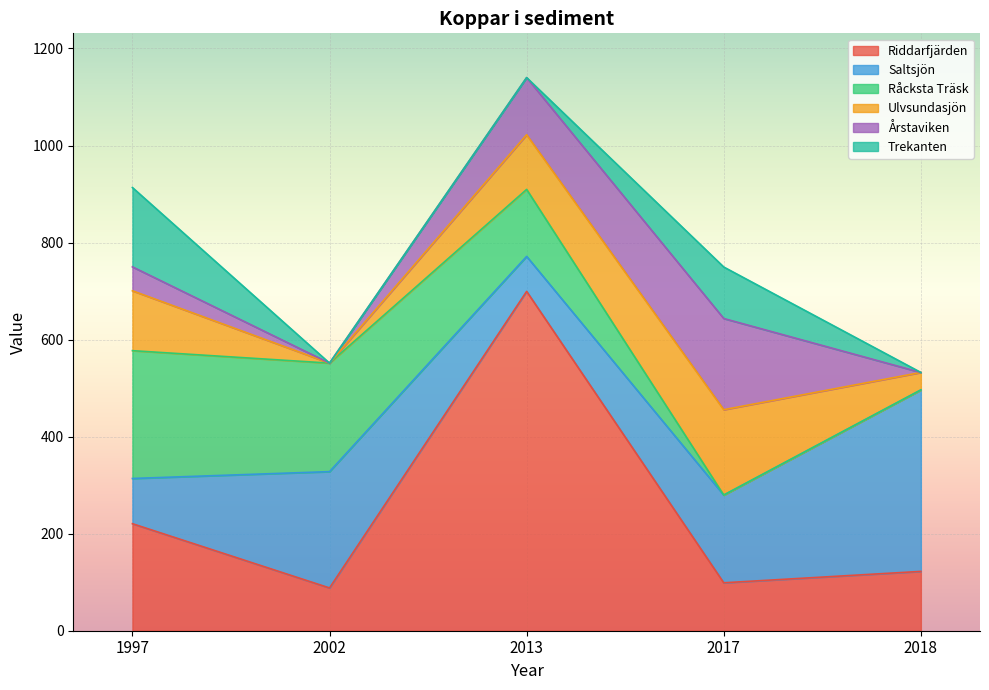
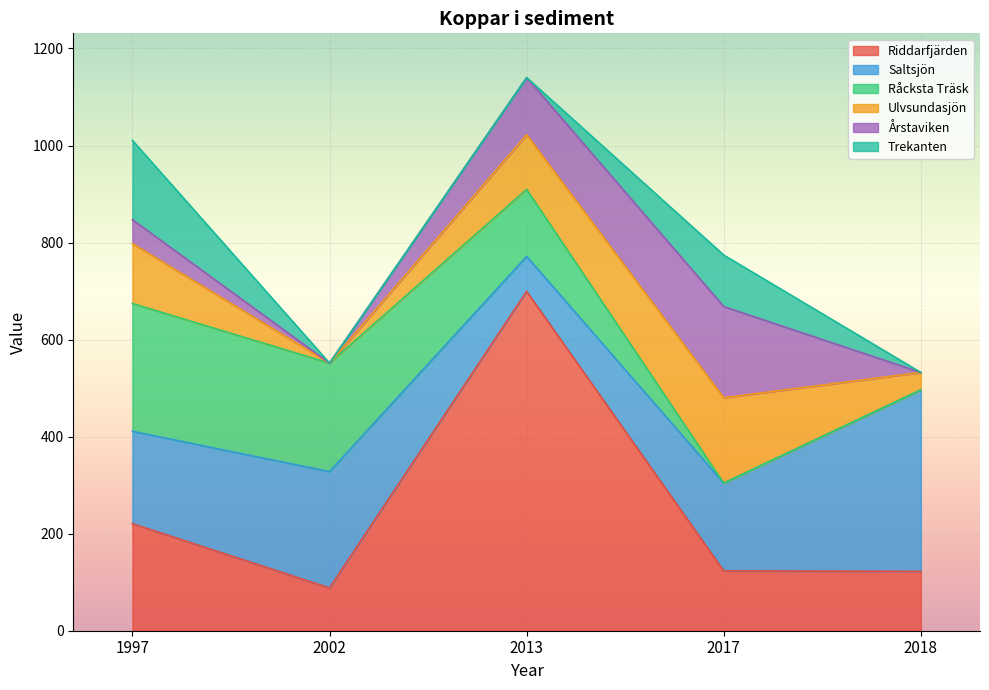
Saltsjön, 1997: 90 -> 190
Riddarfjärden, 2017: 100 -> 120
